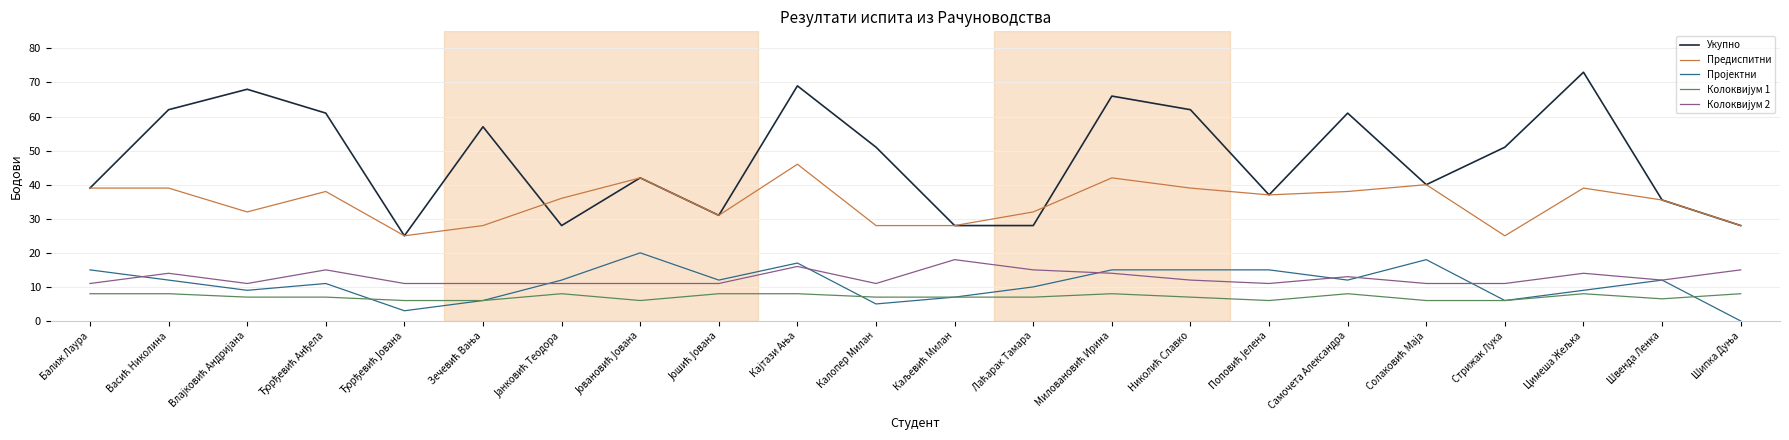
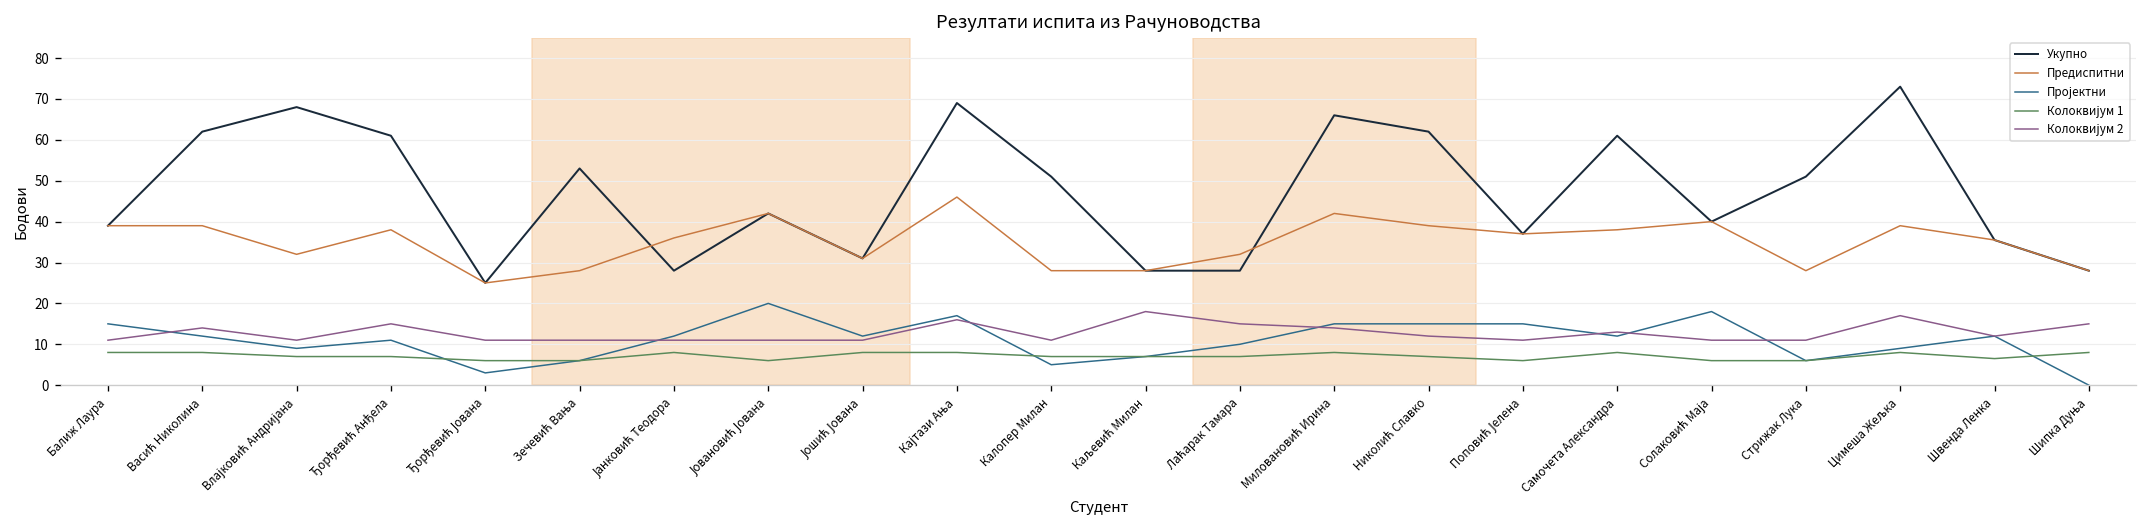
Укупно, Зечевић Вања: 57 -> 53
Предиспитни, Стрижак Лука: 25 -> 28
Колоквијум 2, Цимеша Жељка: 14 -> 17
